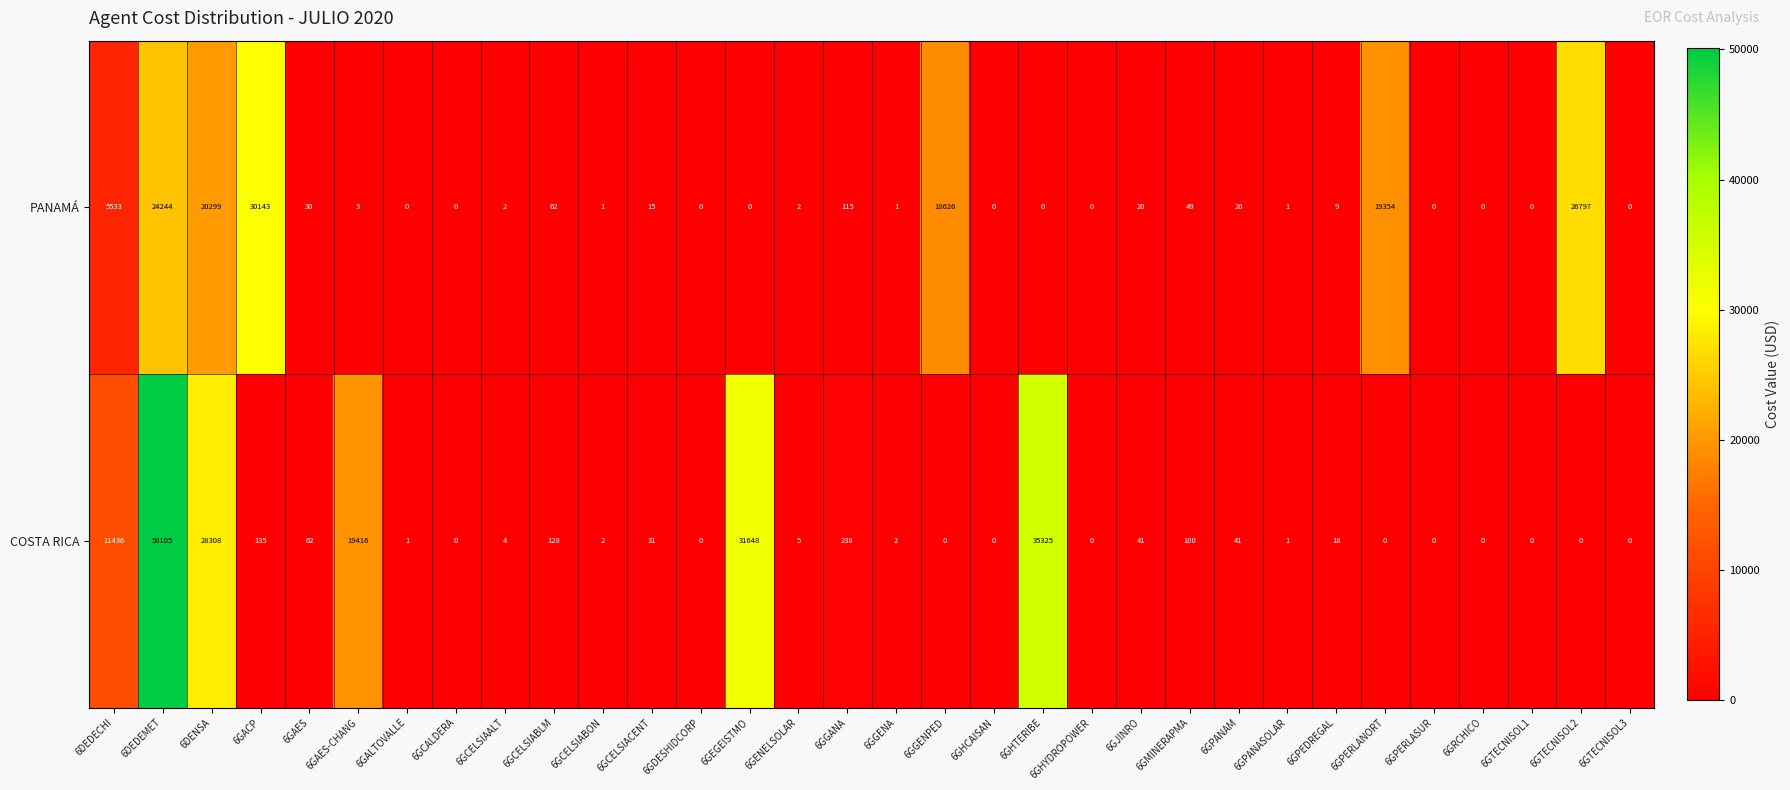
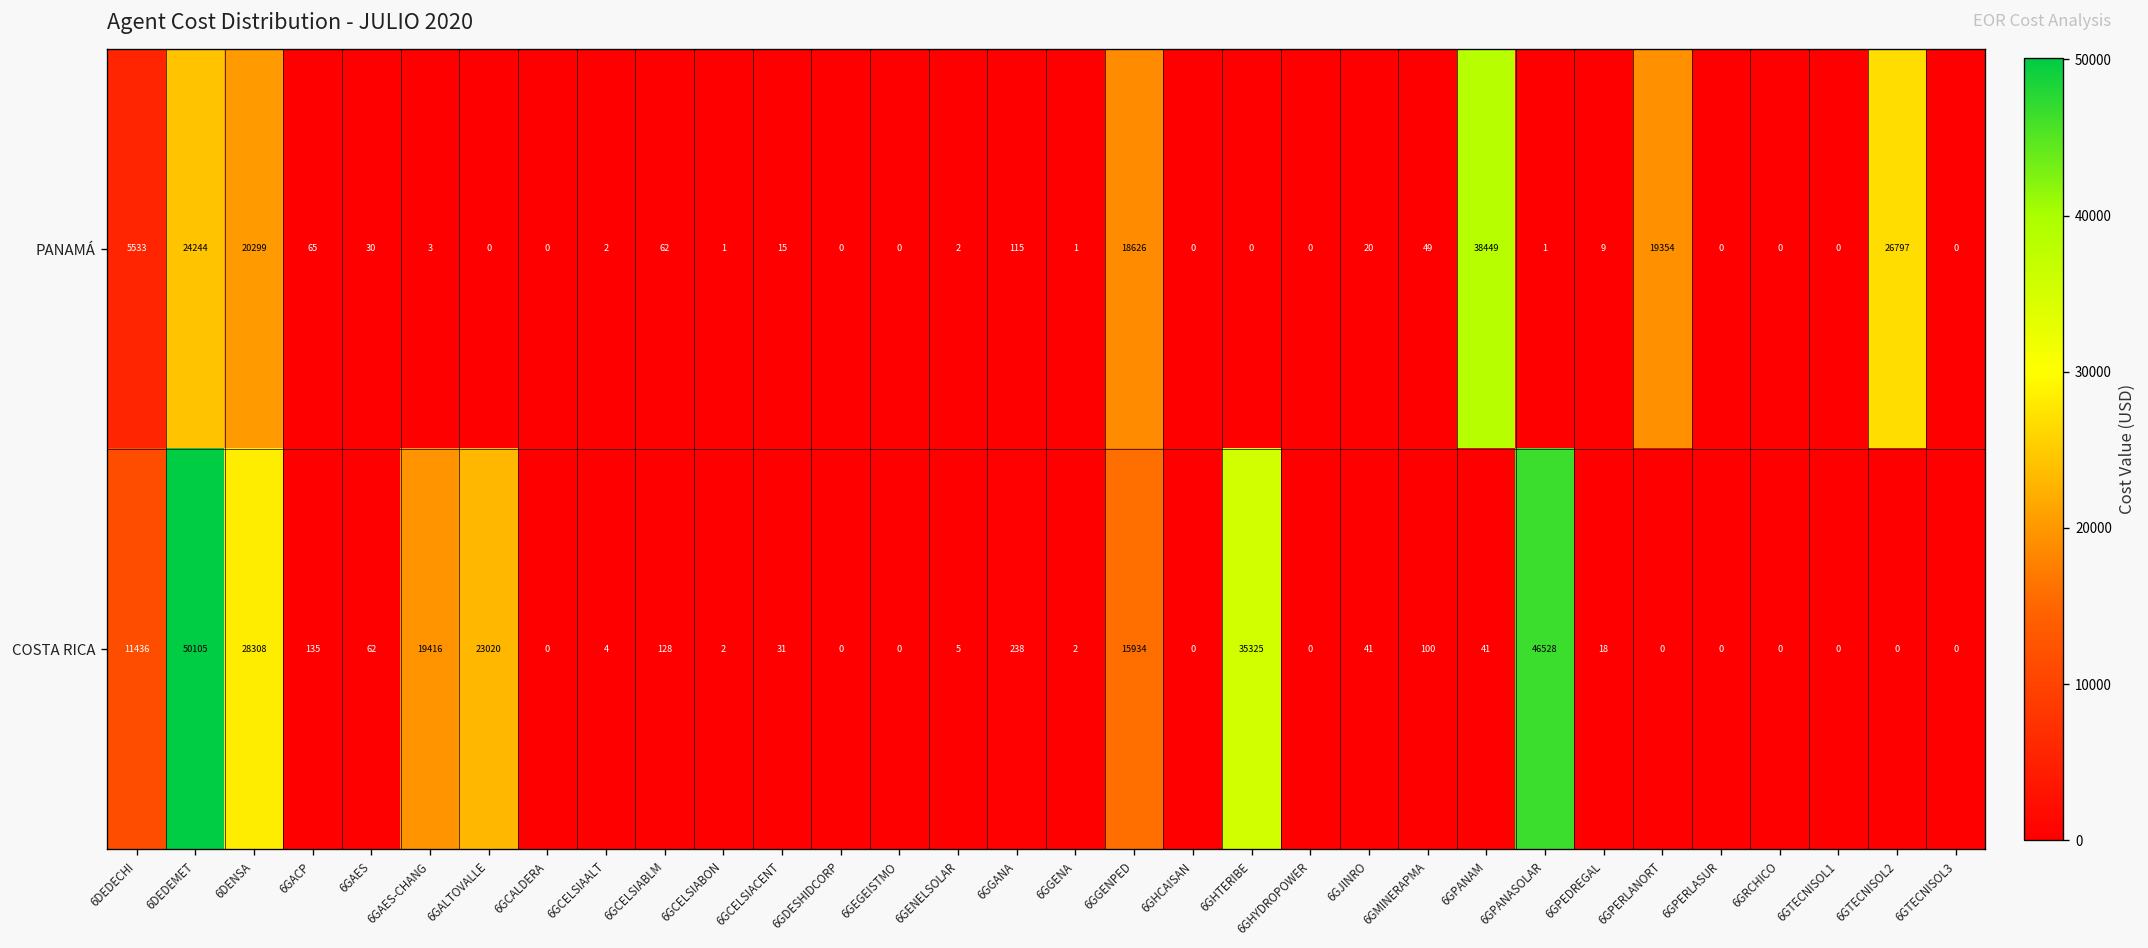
PANAMÁ, 6GACP: 30143 -> 65
PANAMÁ, 6GPANAM: 20 -> 38449
COSTA RICA, 6GALTOVALLE: 1 -> 23020
COSTA RICA, 6GEGEISTMO: 31648 -> 0
COSTA RICA, 6GGENPED: 0 -> 15934
COSTA RICA, 6GPANASOLAR: 1 -> 46528
